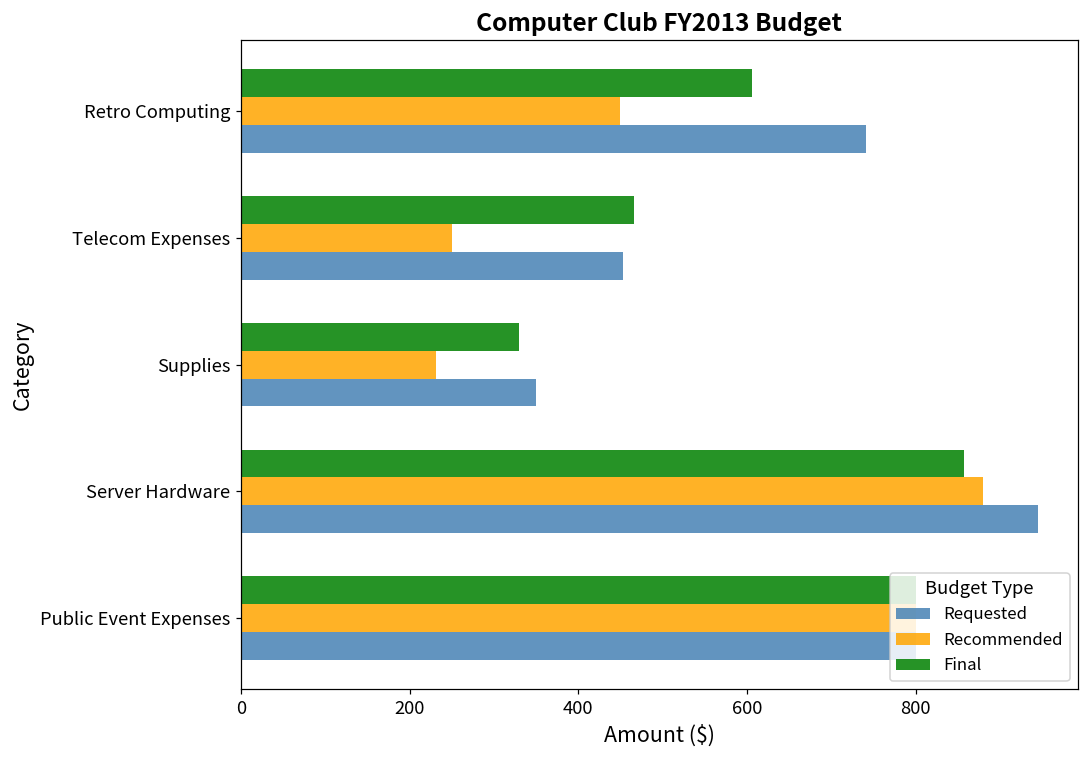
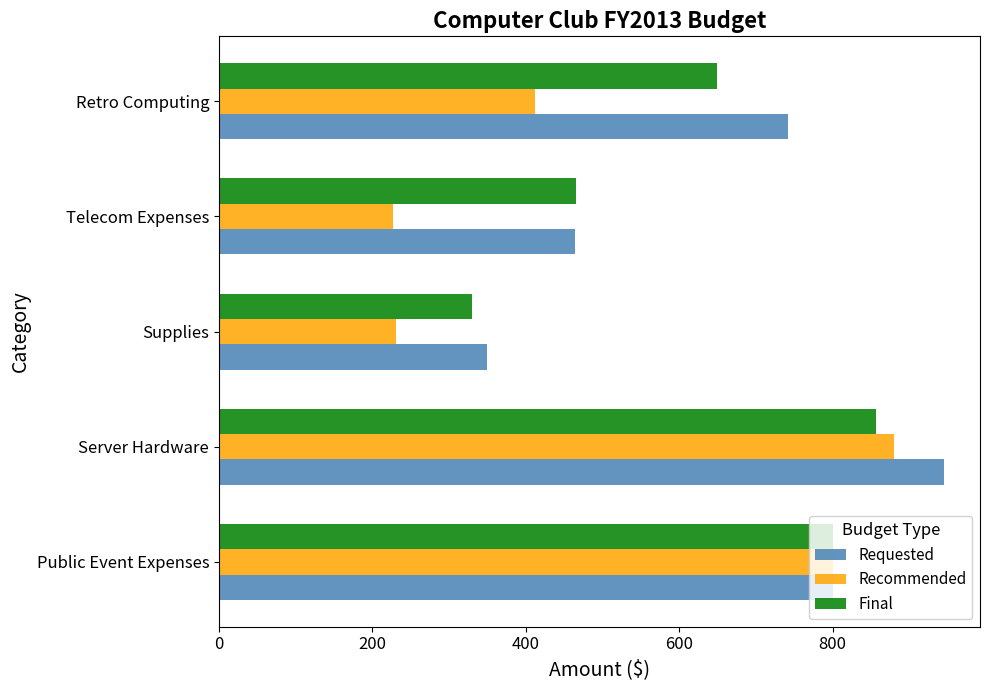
Final, Retro Computing: 610 -> 650
Recommended, Retro Computing: 450 -> 410
Recommended, Telecom Expenses: 250 -> 230
Requested, Telecom Expenses: 450 -> 460
